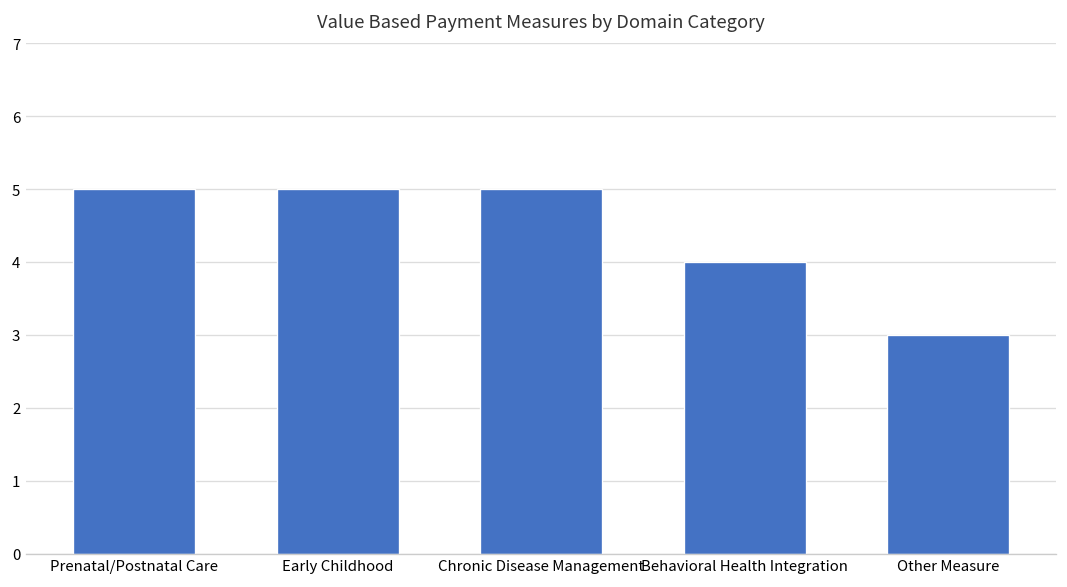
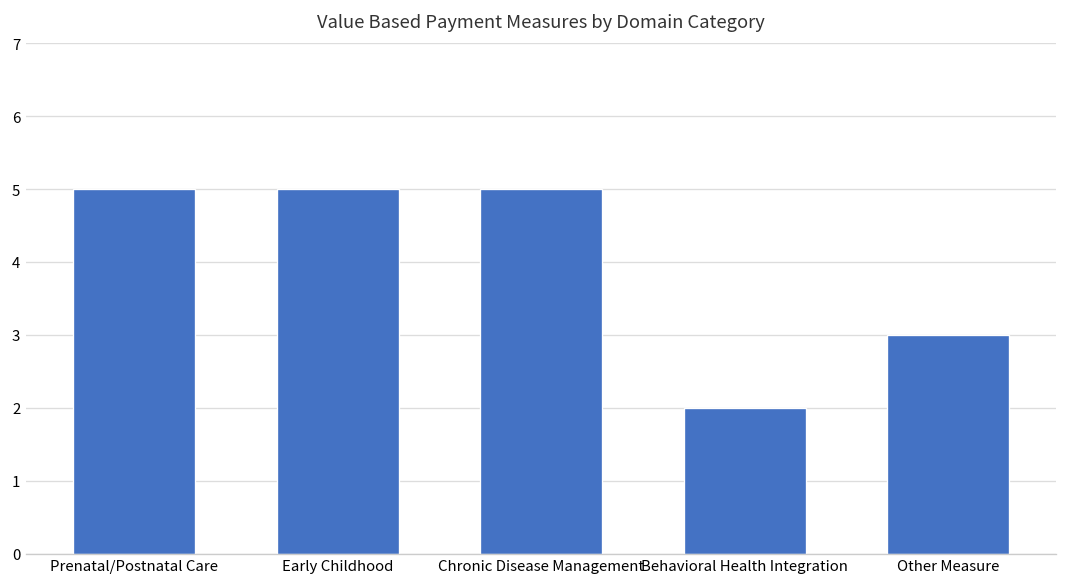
Behavioral Health Integration: 4 -> 2
